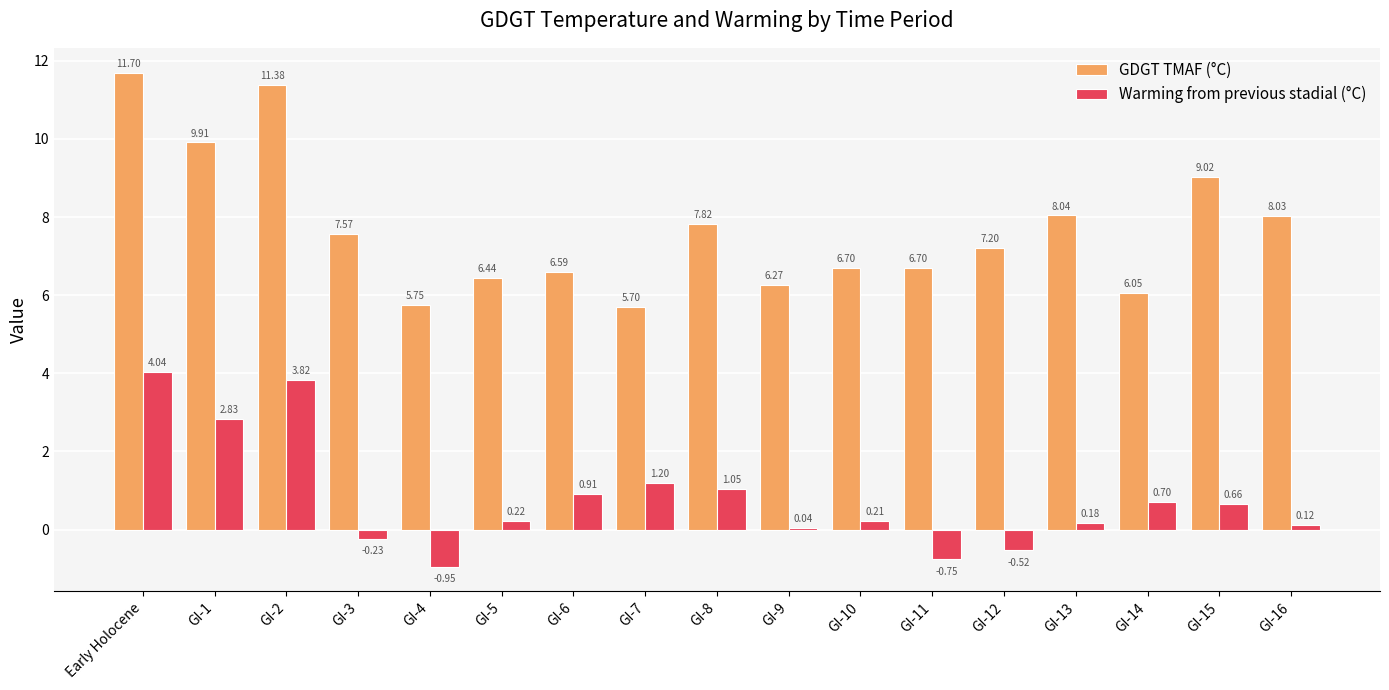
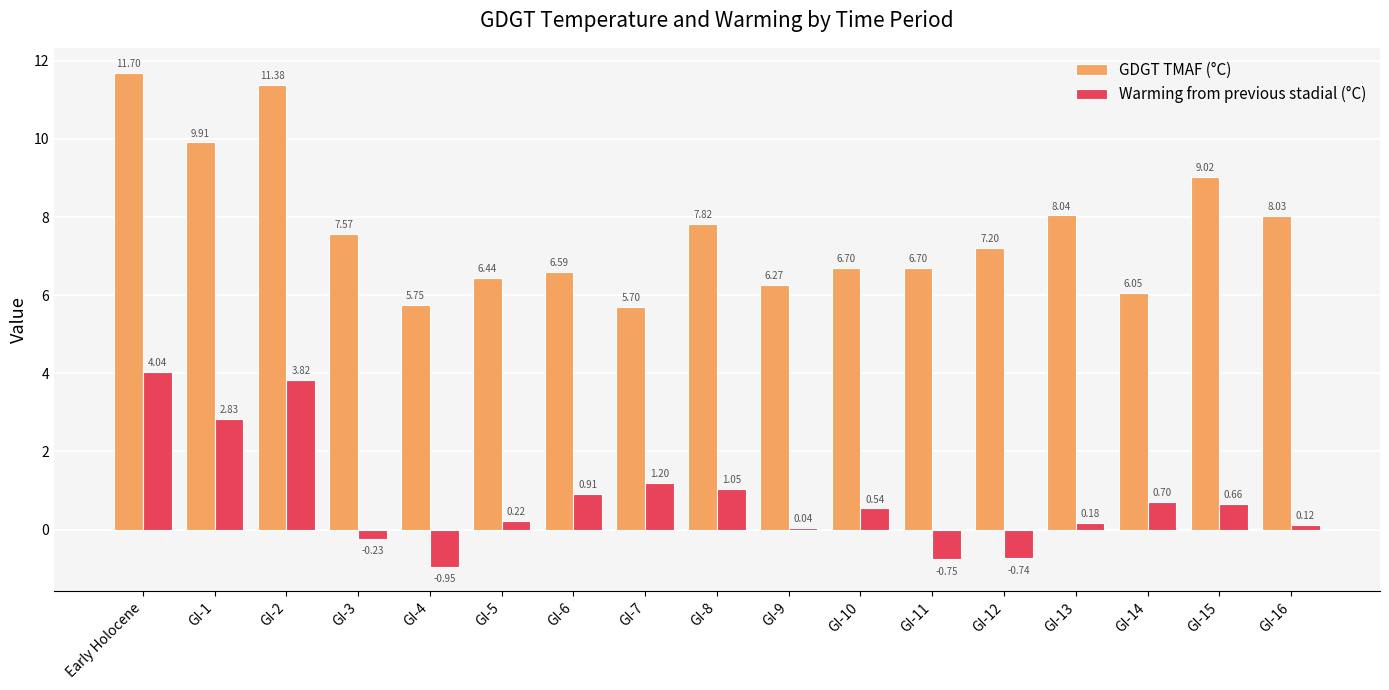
Warming from previous stadial (°C), GI-10: 0.21 -> 0.54
Warming from previous stadial (°C), GI-12: -0.52 -> -0.74
